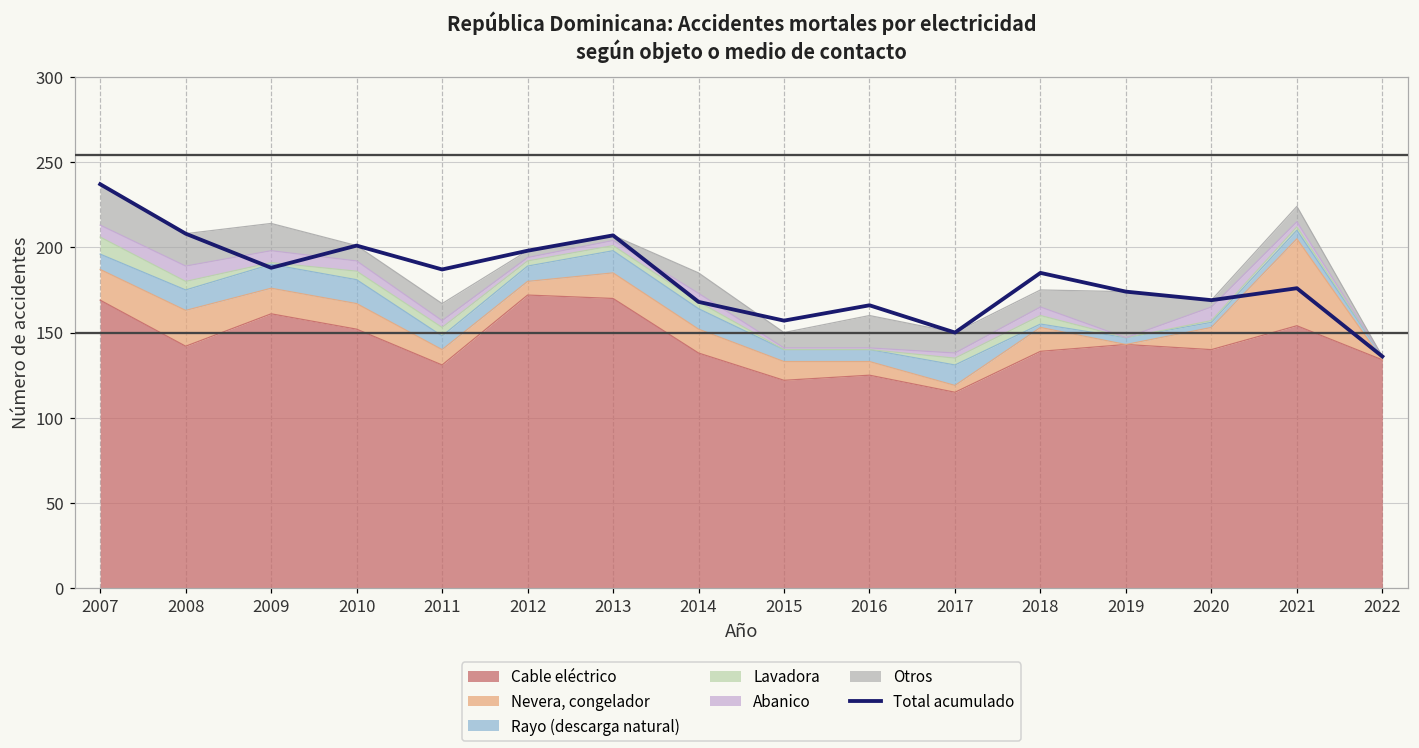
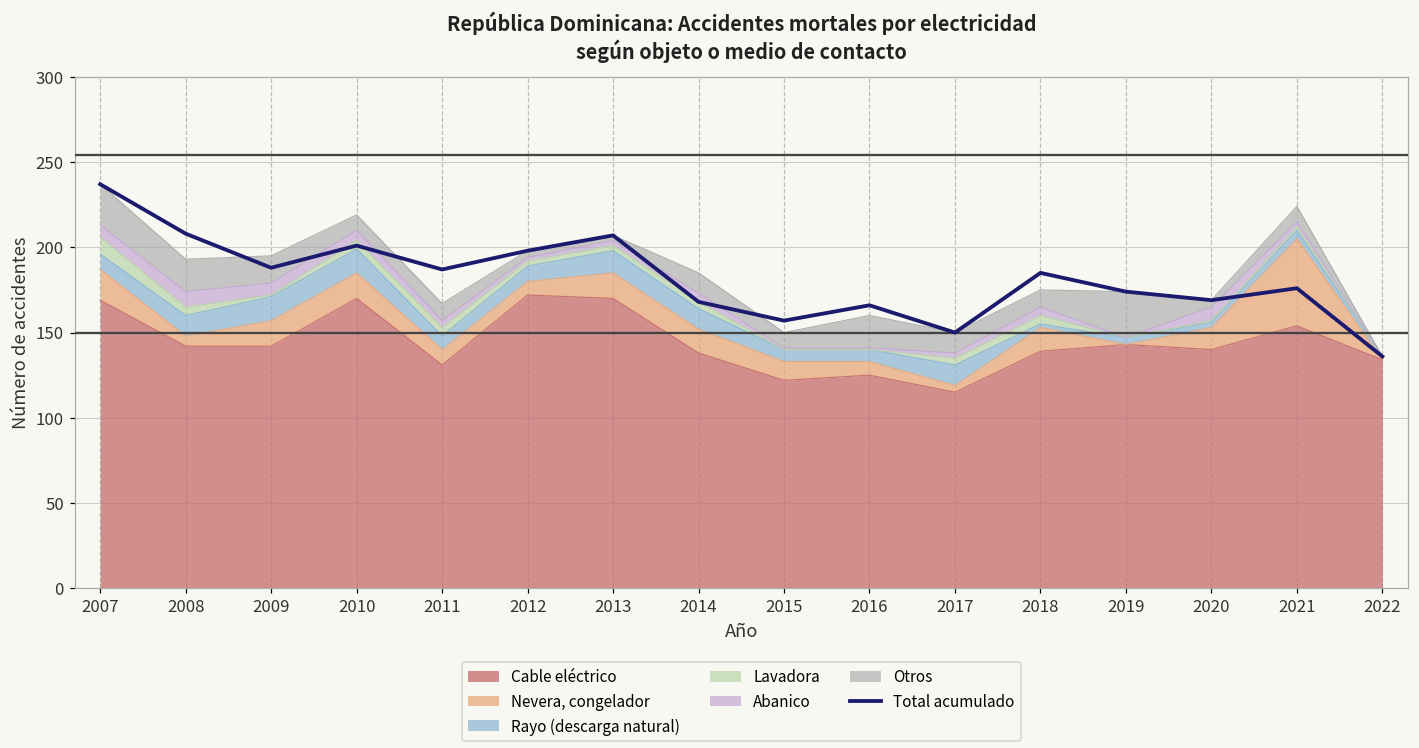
Nevera, congelador, 2008: 21 -> 6
Cable eléctrico, 2009: 161 -> 142
Cable eléctrico, 2010: 152 -> 170
